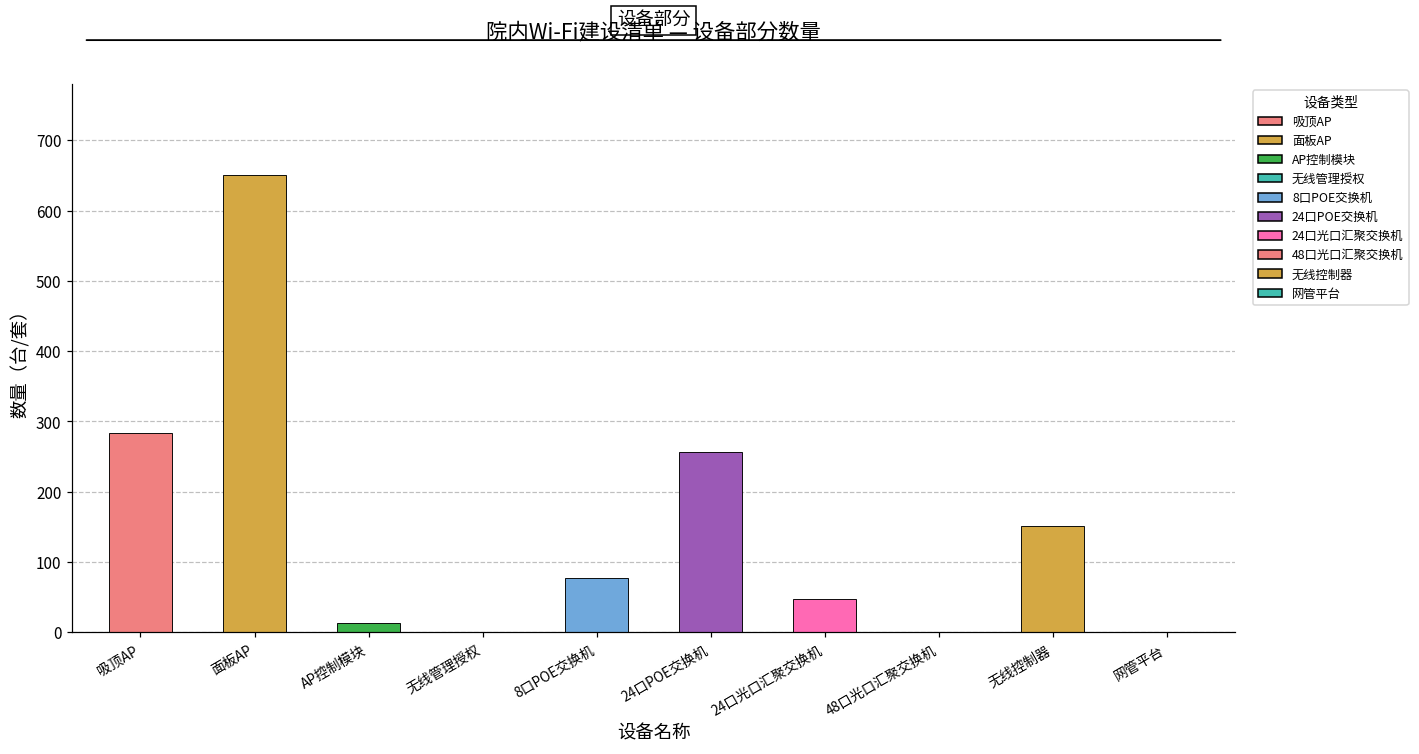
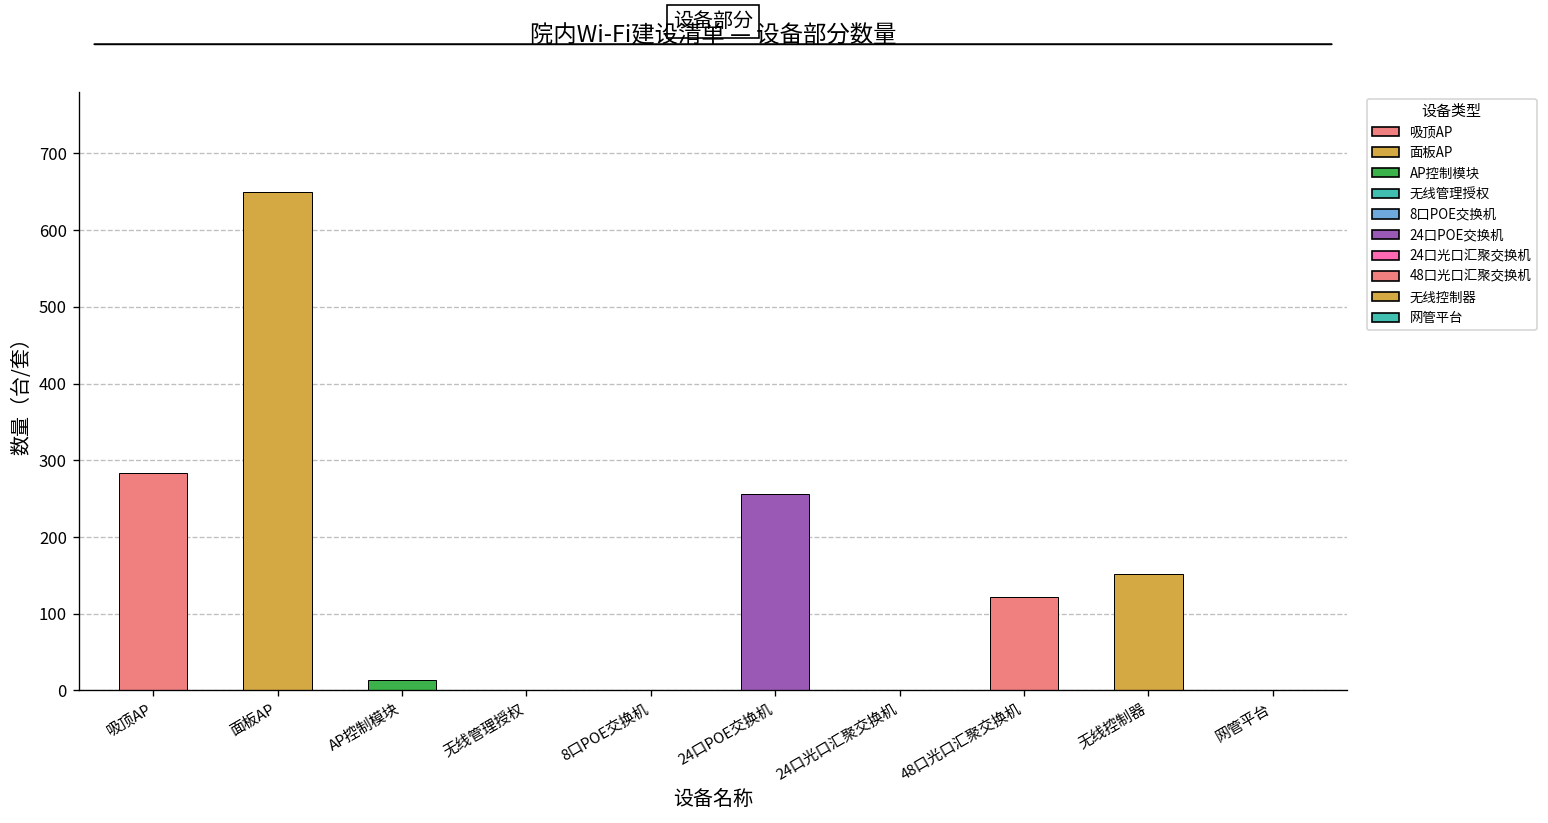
8口POE交换机: 80 -> 0
24口光口汇聚交换机: 50 -> 0
48口光口汇聚交换机: 0 -> 120
